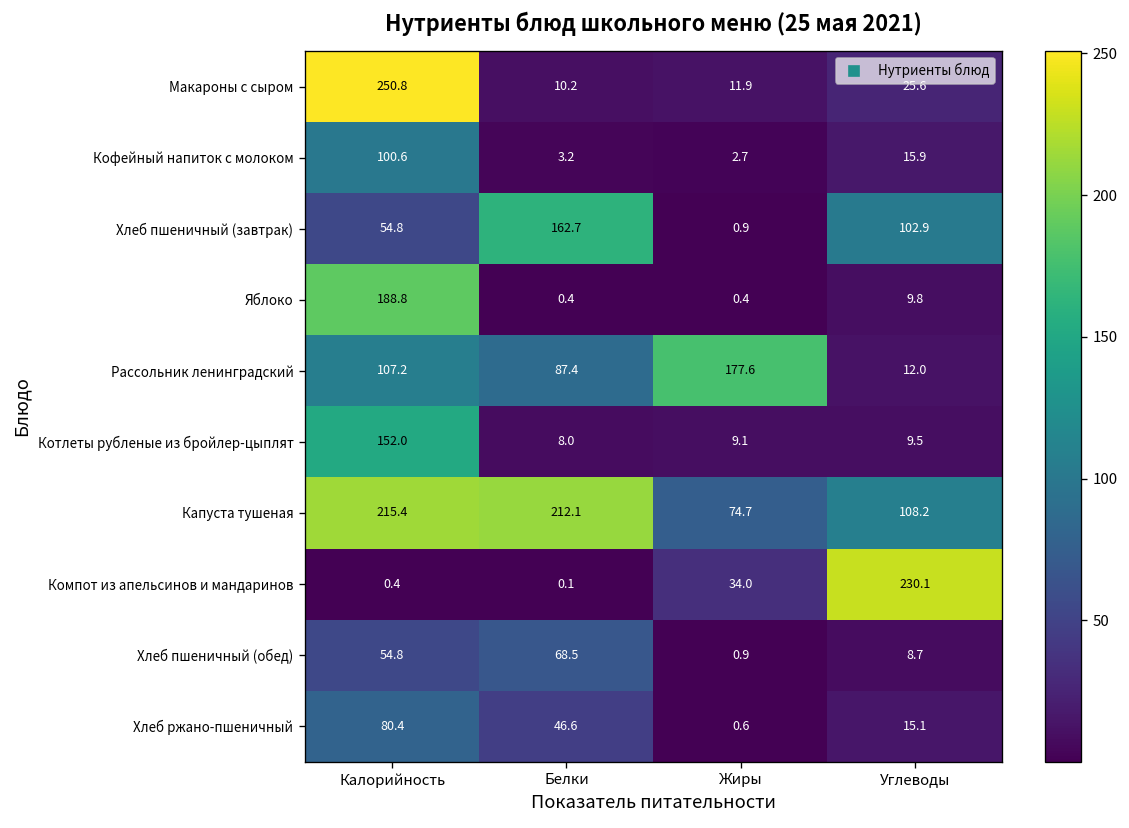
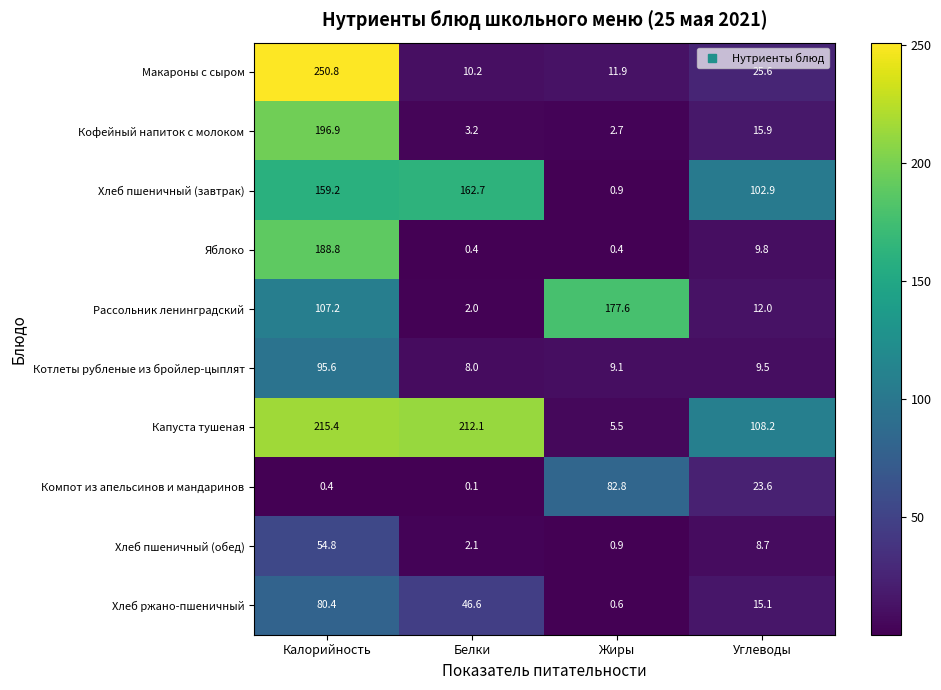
Кофейный напиток с молоком, Калорийность: 100.6 -> 196.9
Хлеб пшеничный (завтрак), Калорийность: 54.8 -> 159.2
Рассольник ленинградский, Белки: 87.4 -> 2.0
Котлеты рубленые из бройлер-цыплят, Калорийность: 152.0 -> 95.6
Капуста тушеная, Жиры: 74.7 -> 5.5
Компот из апельсинов и мандаринов, Жиры: 34.0 -> 82.8
Компот из апельсинов и мандаринов, Углеводы: 230.1 -> 23.6
Хлеб пшеничный (обед), Белки: 68.5 -> 2.1
